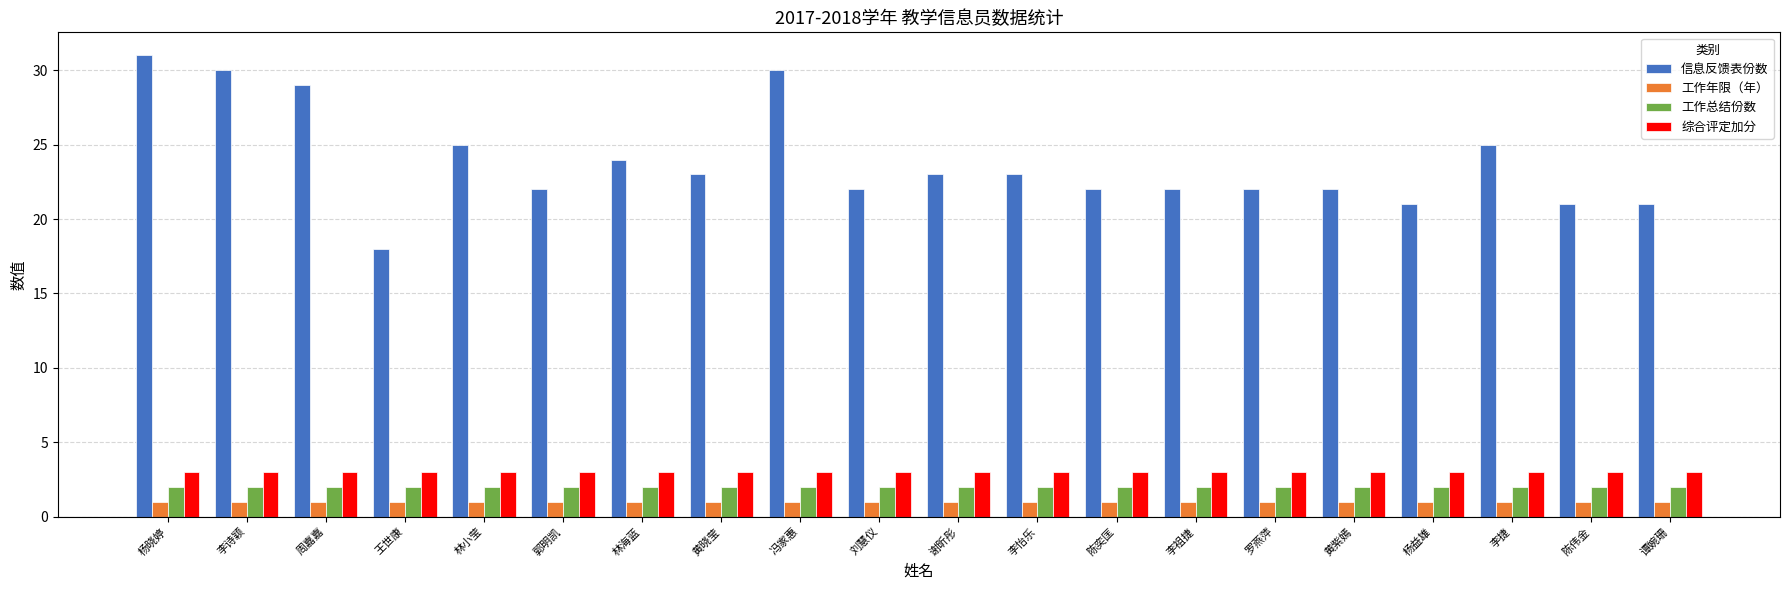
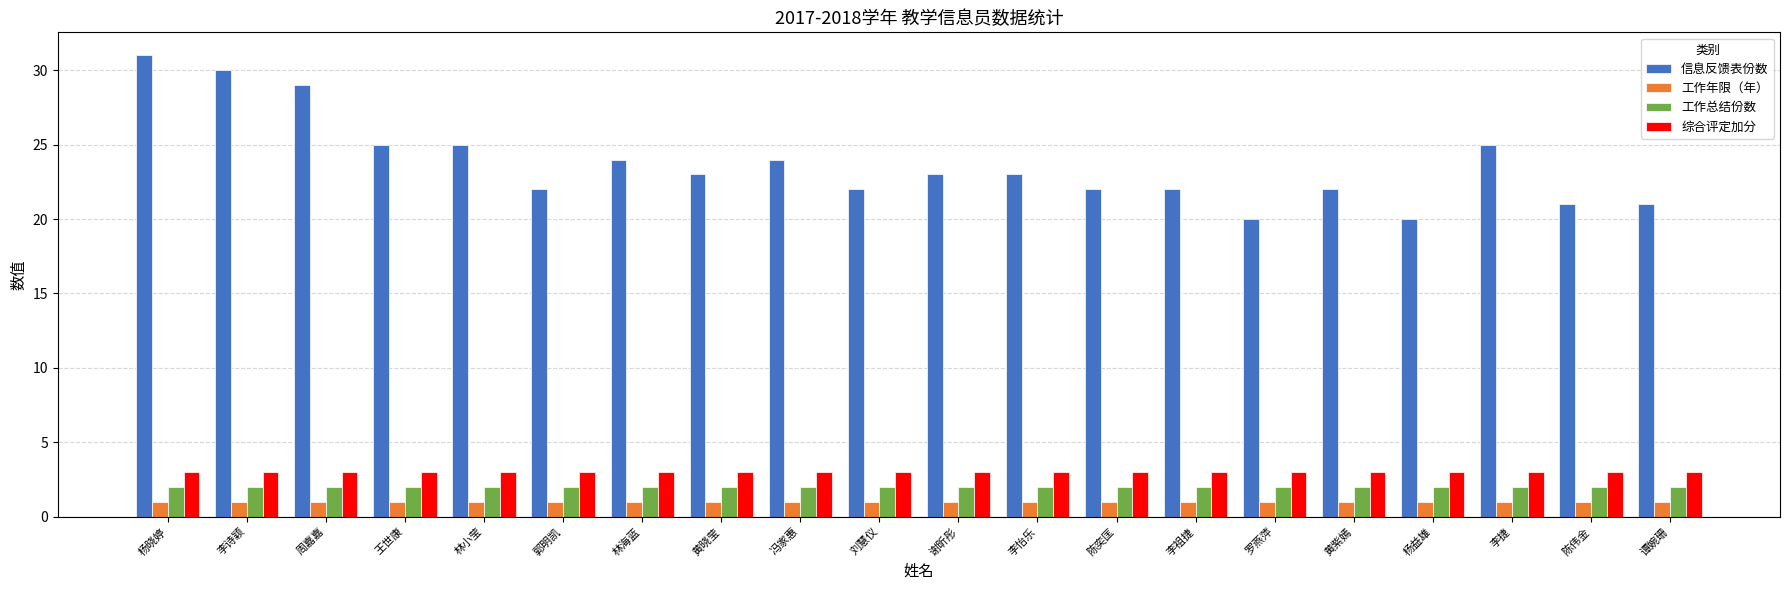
信息反馈表份数, 王世康: 18 -> 25
信息反馈表份数, 冯家惠: 30 -> 24
信息反馈表份数, 罗燕萍: 22 -> 20
信息反馈表份数, 杨益雄: 21 -> 20
